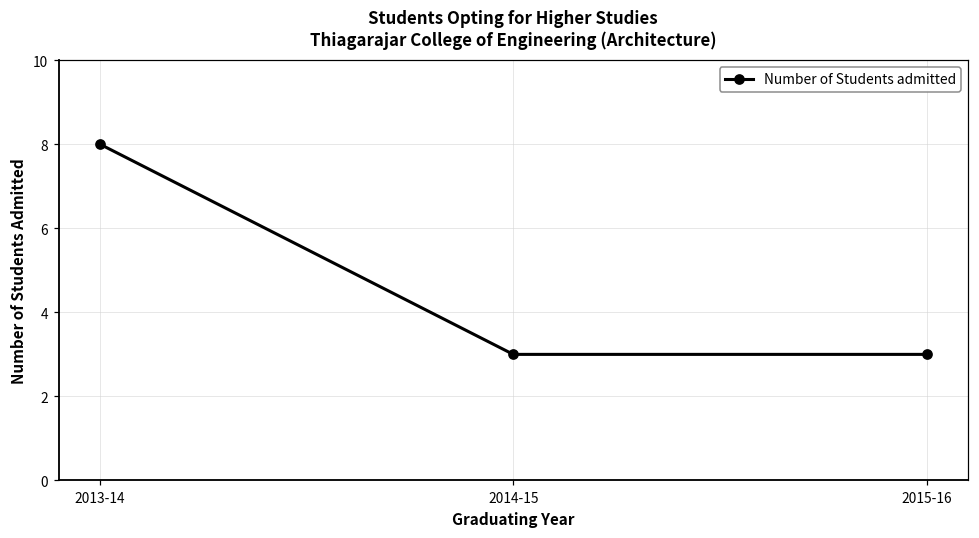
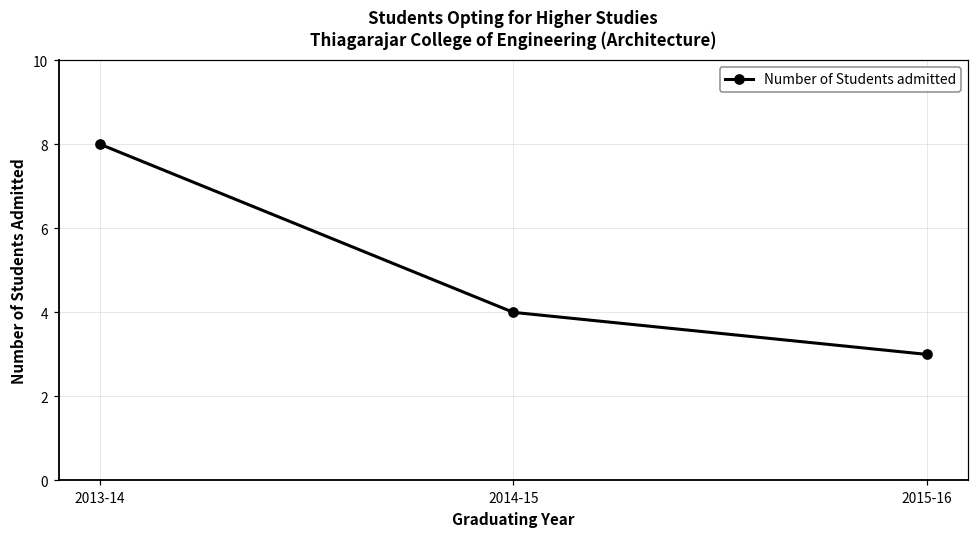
2014-15: 3 -> 4
